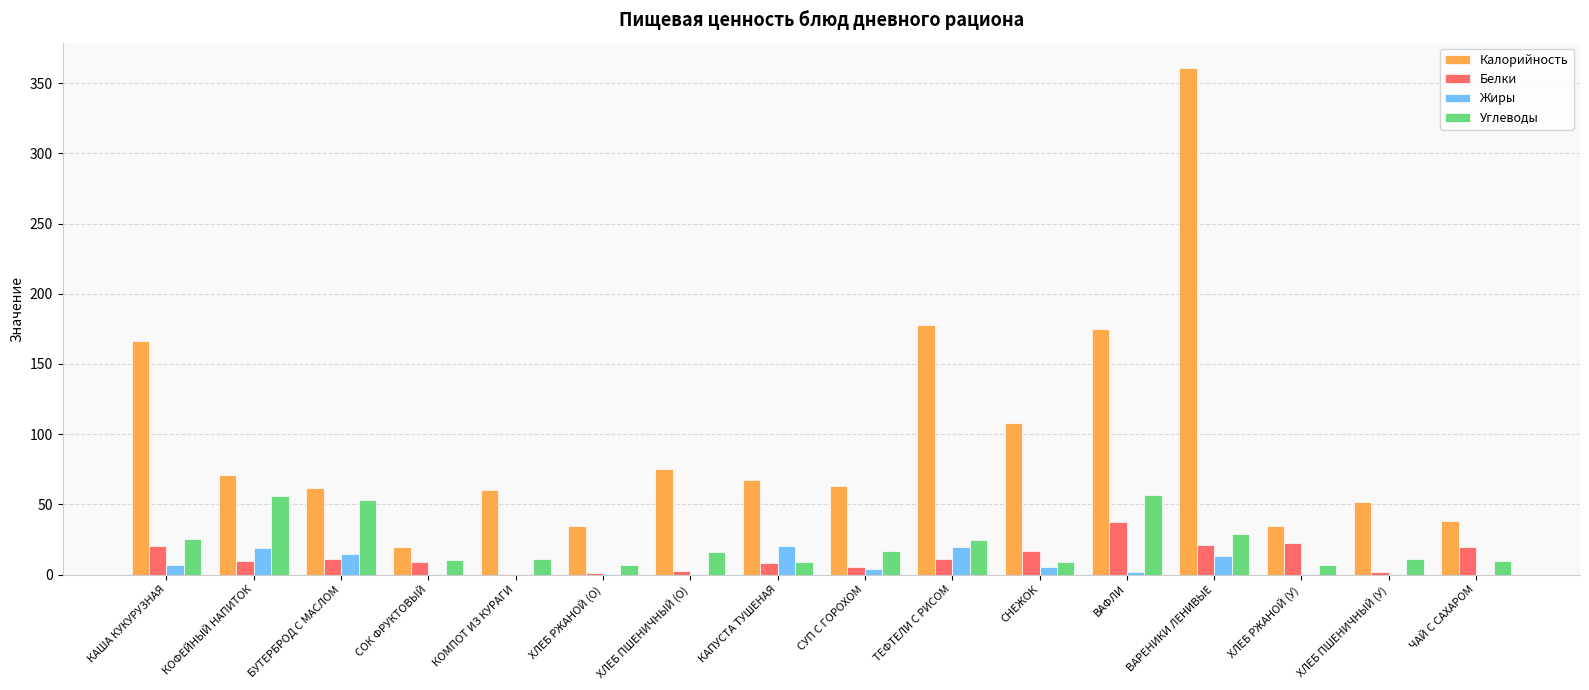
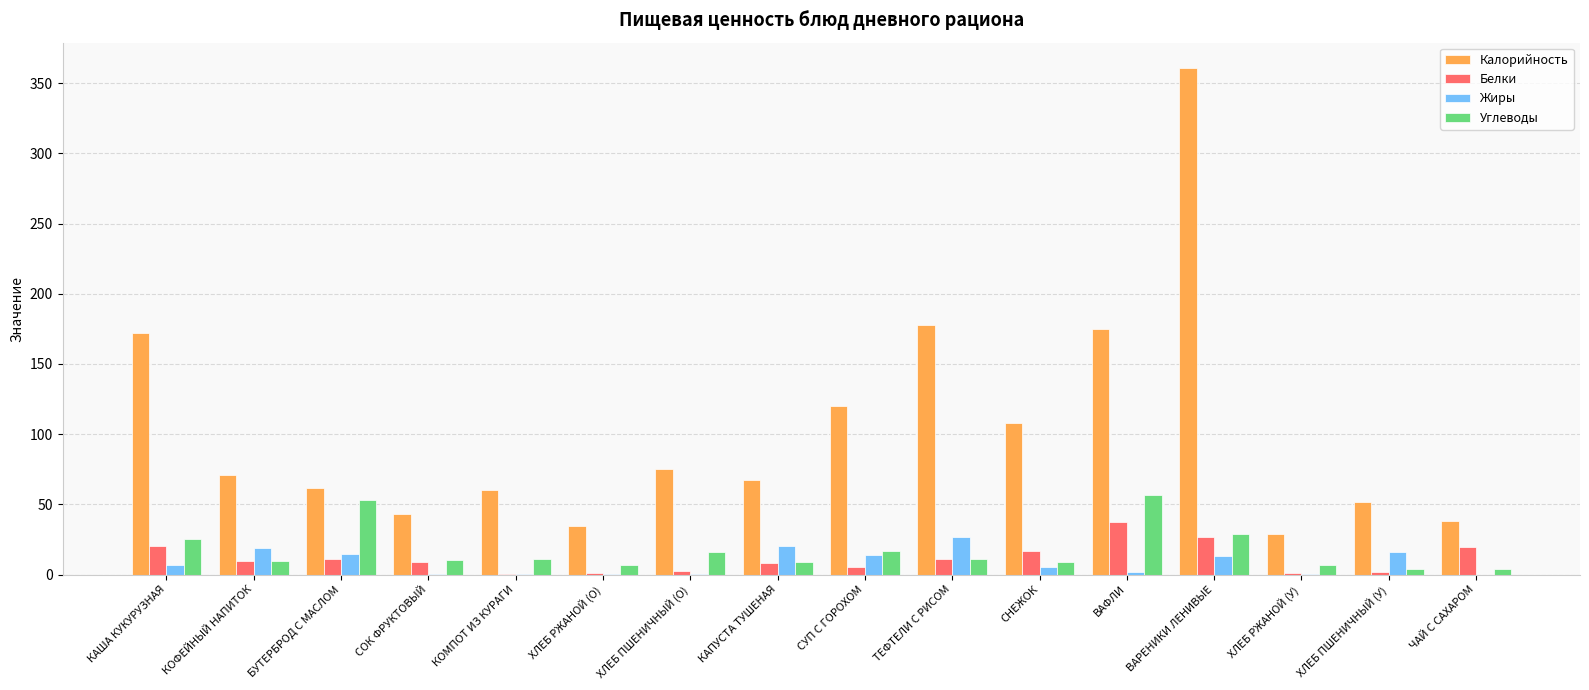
Калорийность, КАША КУКУРУЗНАЯ: 166 -> 172
Углеводы, КОФЕЙНЫЙ НАПИТОК: 56 -> 10
Калорийность, СОК ФРУКТОВЫЙ: 20 -> 43
Калорийность, СУП С ГОРОХОМ: 63 -> 120
Жиры, СУП С ГОРОХОМ: 4 -> 14
Жиры, ТЕФТЕЛИ С РИСОМ: 19 -> 27
Углеводы, ТЕФТЕЛИ С РИСОМ: 25 -> 11
Белки, ВАРЕНИКИ ЛЕНИВЫЕ: 21 -> 27
Калорийность, ХЛЕБ РЖАНОЙ (У): 35 -> 29
Белки, ХЛЕБ РЖАНОЙ (У): 22 -> 1
Жиры, ХЛЕБ ПШЕНИЧНЫЙ (У): 0 -> 16
Углеводы, ХЛЕБ ПШЕНИЧНЫЙ (У): 11 -> 4
Углеводы, ЧАЙ С САХАРОМ: 10 -> 4
